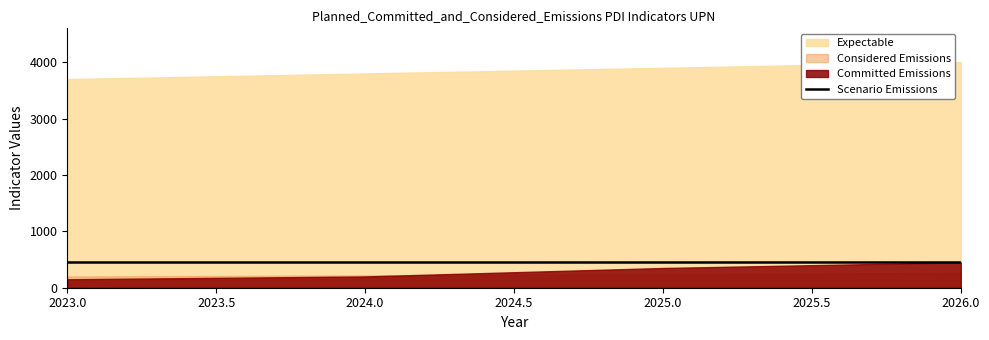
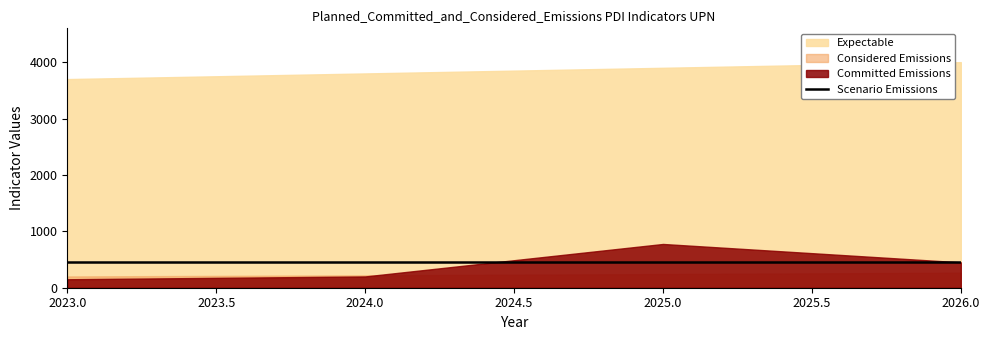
Committed Emissions, 2025.0: 400 -> 800
